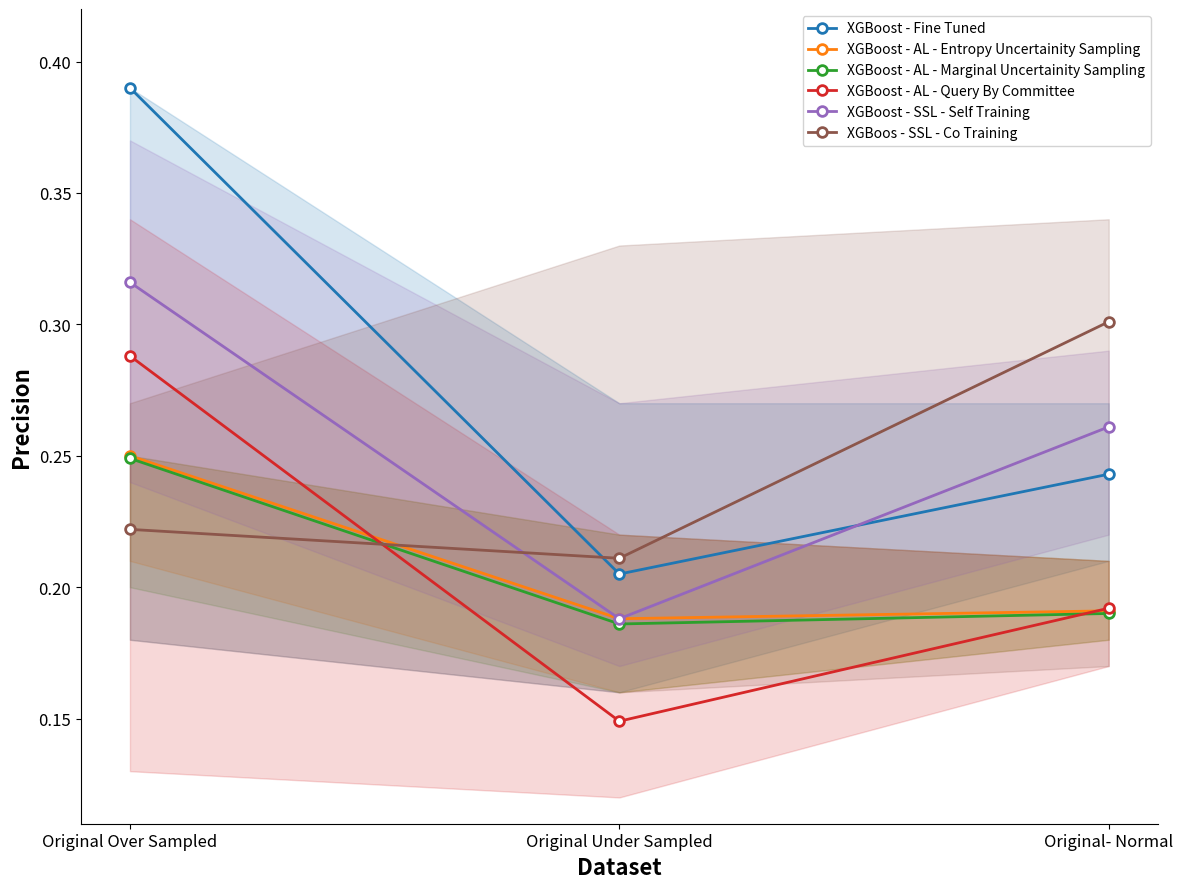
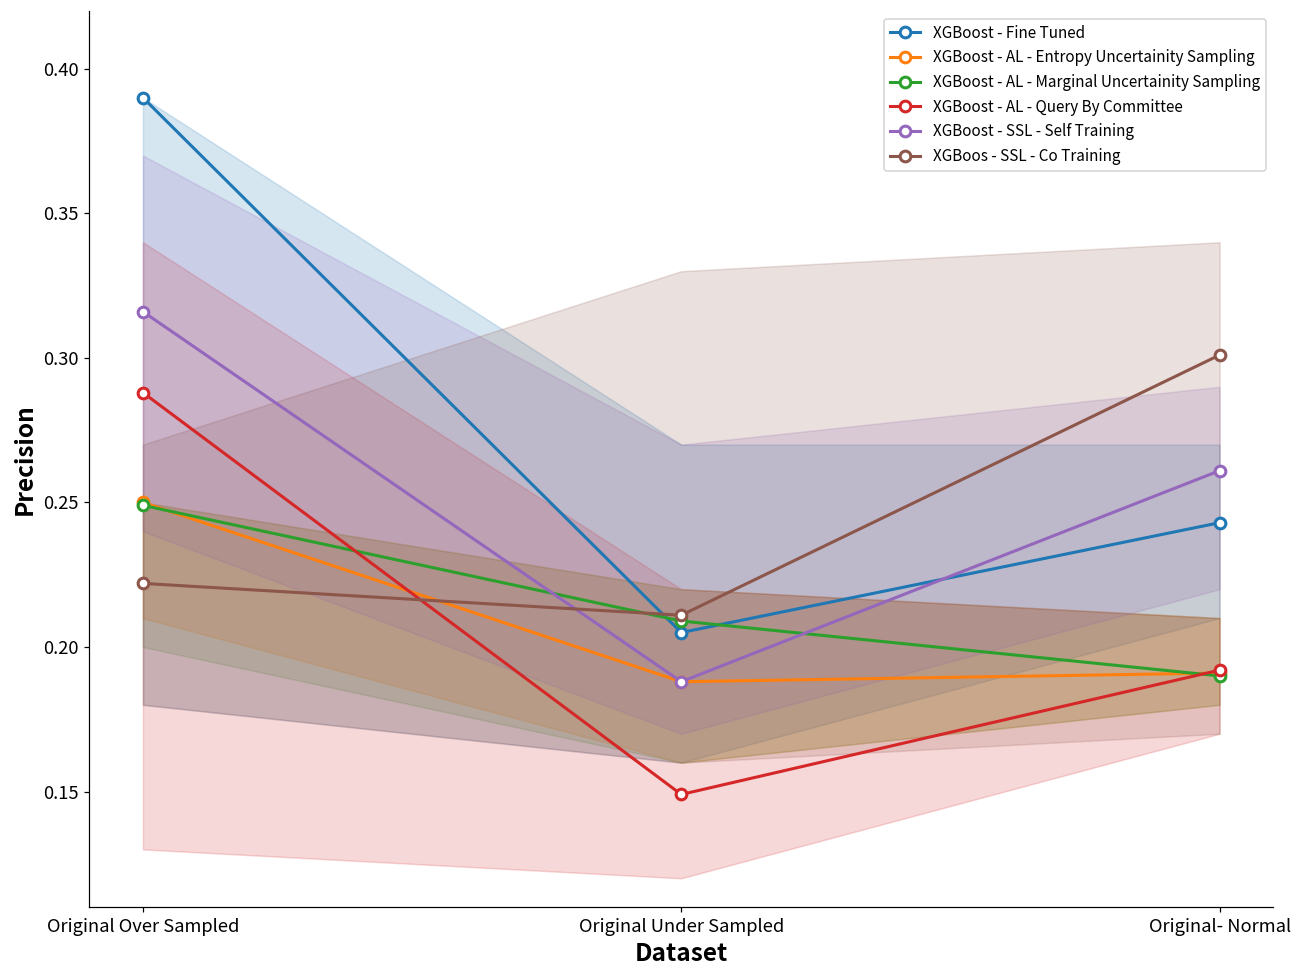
XGBoost - AL - Marginal Uncertainity Sampling, Original Under Sampled: 0.186 -> 0.209
